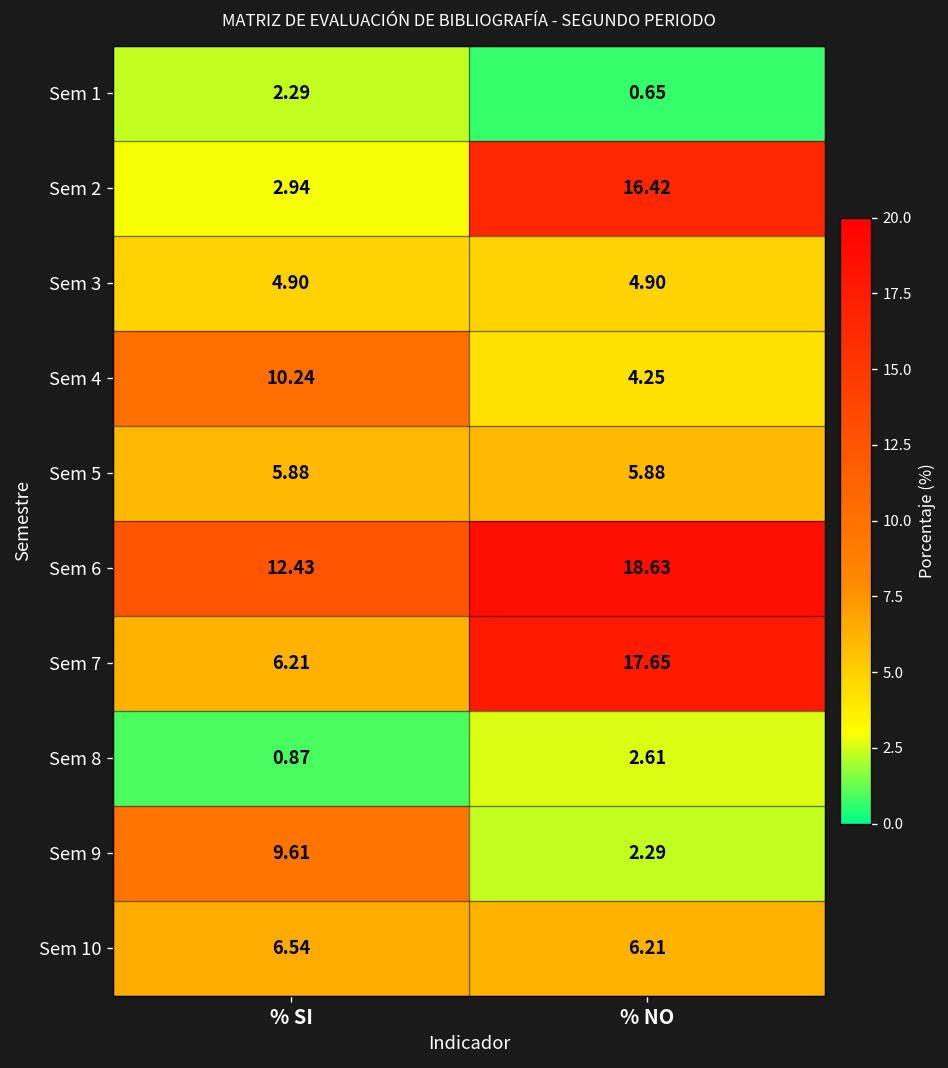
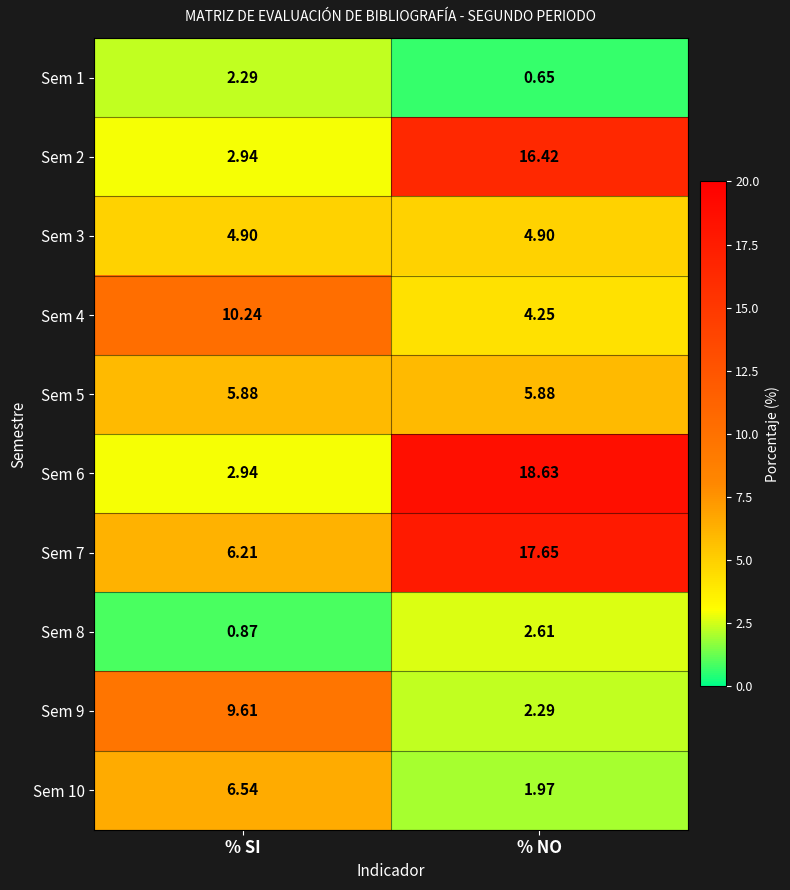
Sem 6, % SI: 12.43 -> 2.94
Sem 10, % NO: 6.21 -> 1.97
